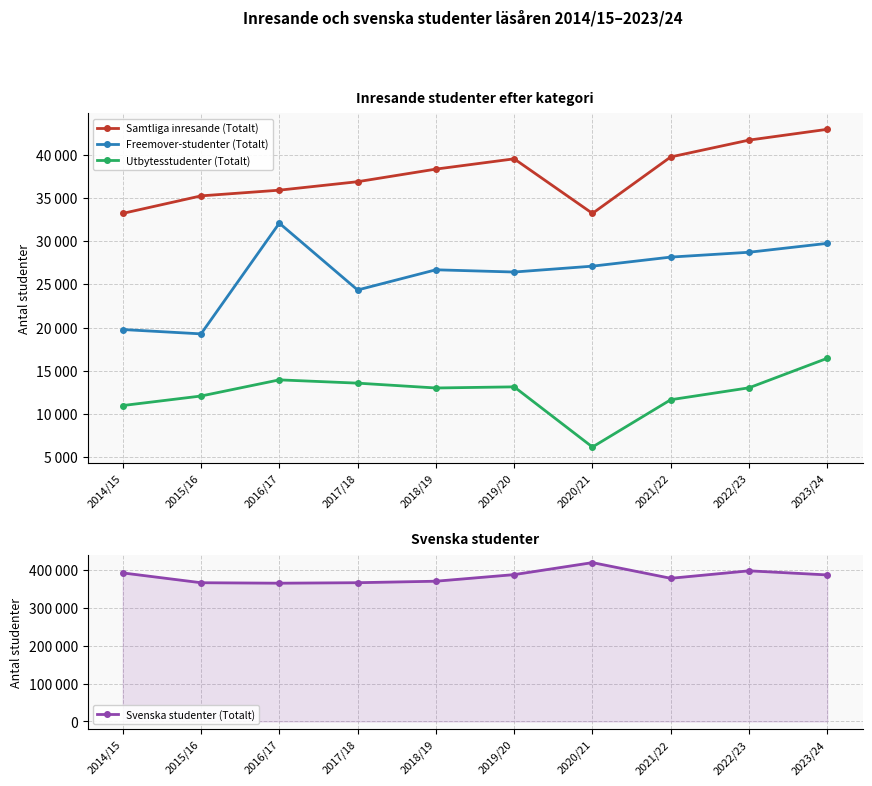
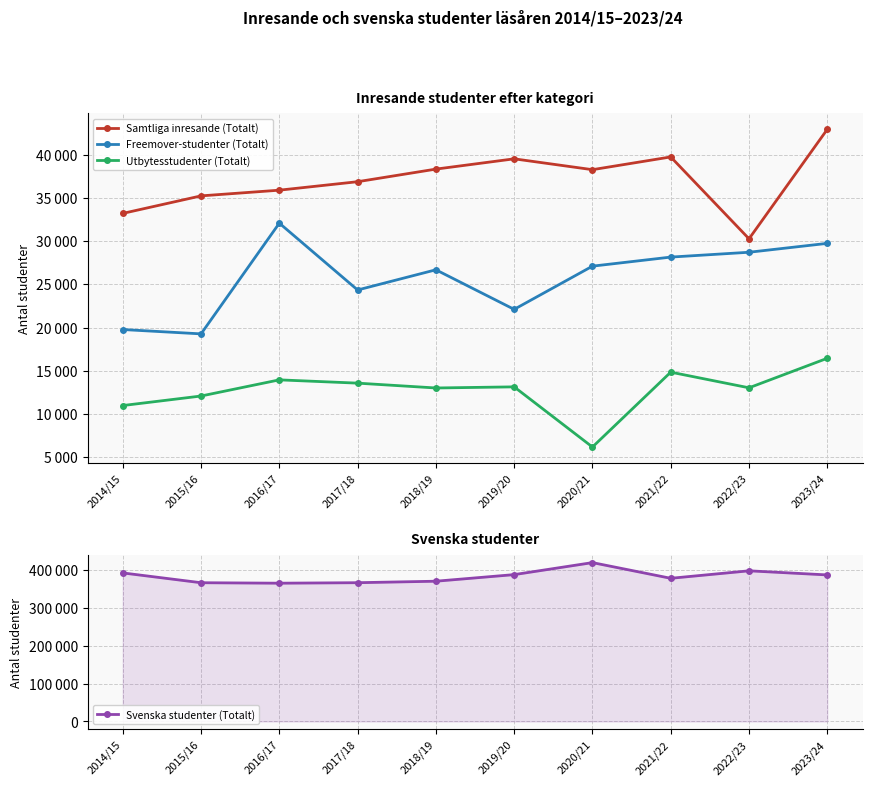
Inresande studenter efter kategori, Freemover-studenter (Totalt), 2019/20: 26000 -> 22000
Inresande studenter efter kategori, Samtliga inresande (Totalt), 2020/21: 33000 -> 38000
Inresande studenter efter kategori, Utbytesstudenter (Totalt), 2021/22: 12000 -> 15000
Inresande studenter efter kategori, Samtliga inresande (Totalt), 2022/23: 42000 -> 30000
